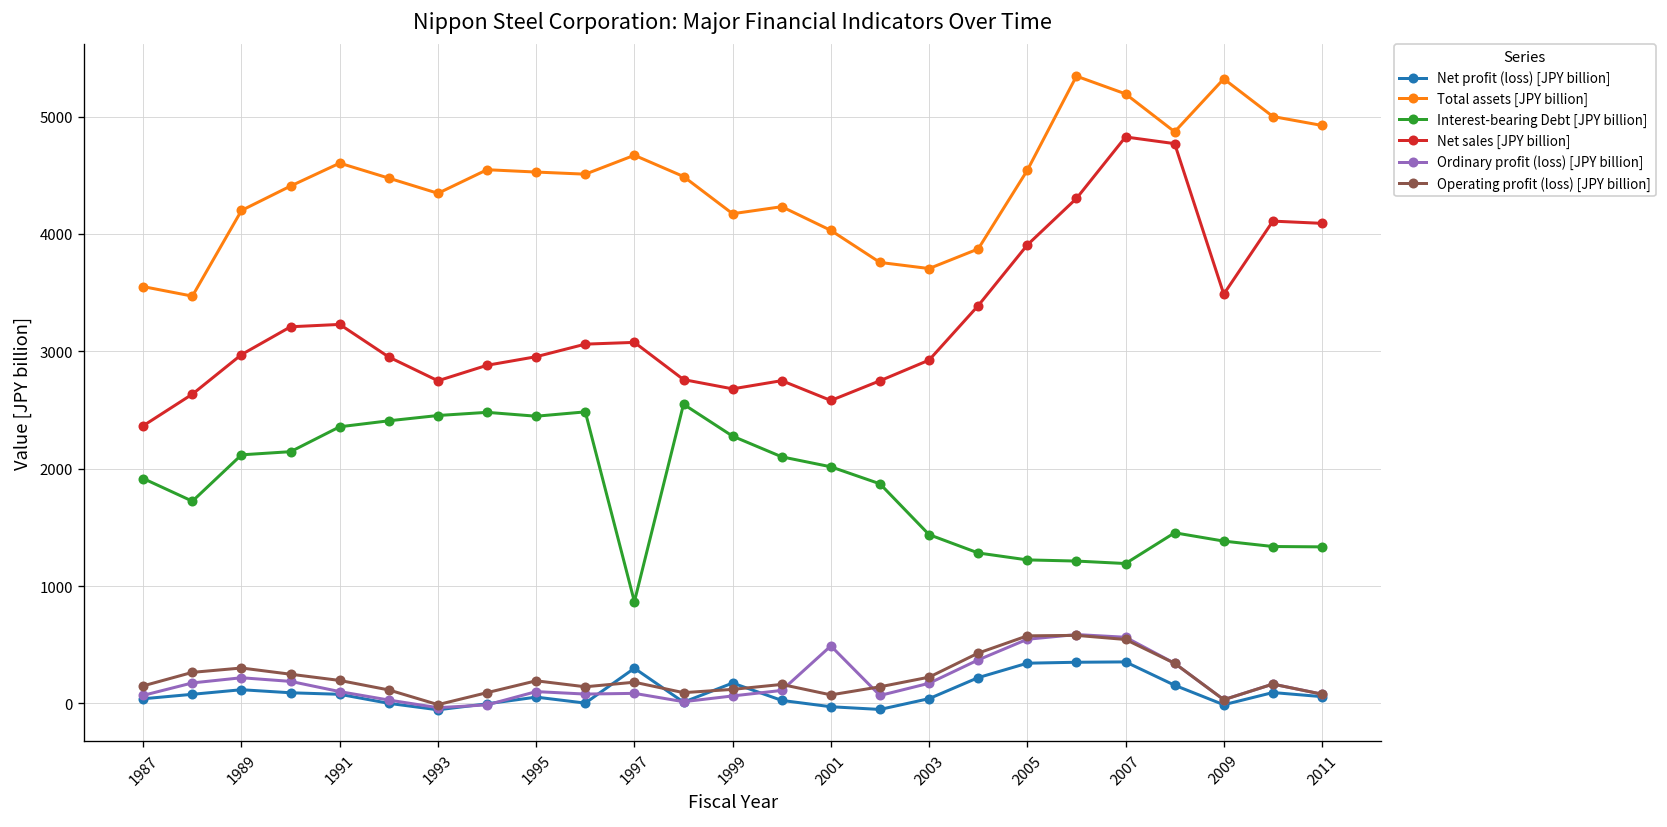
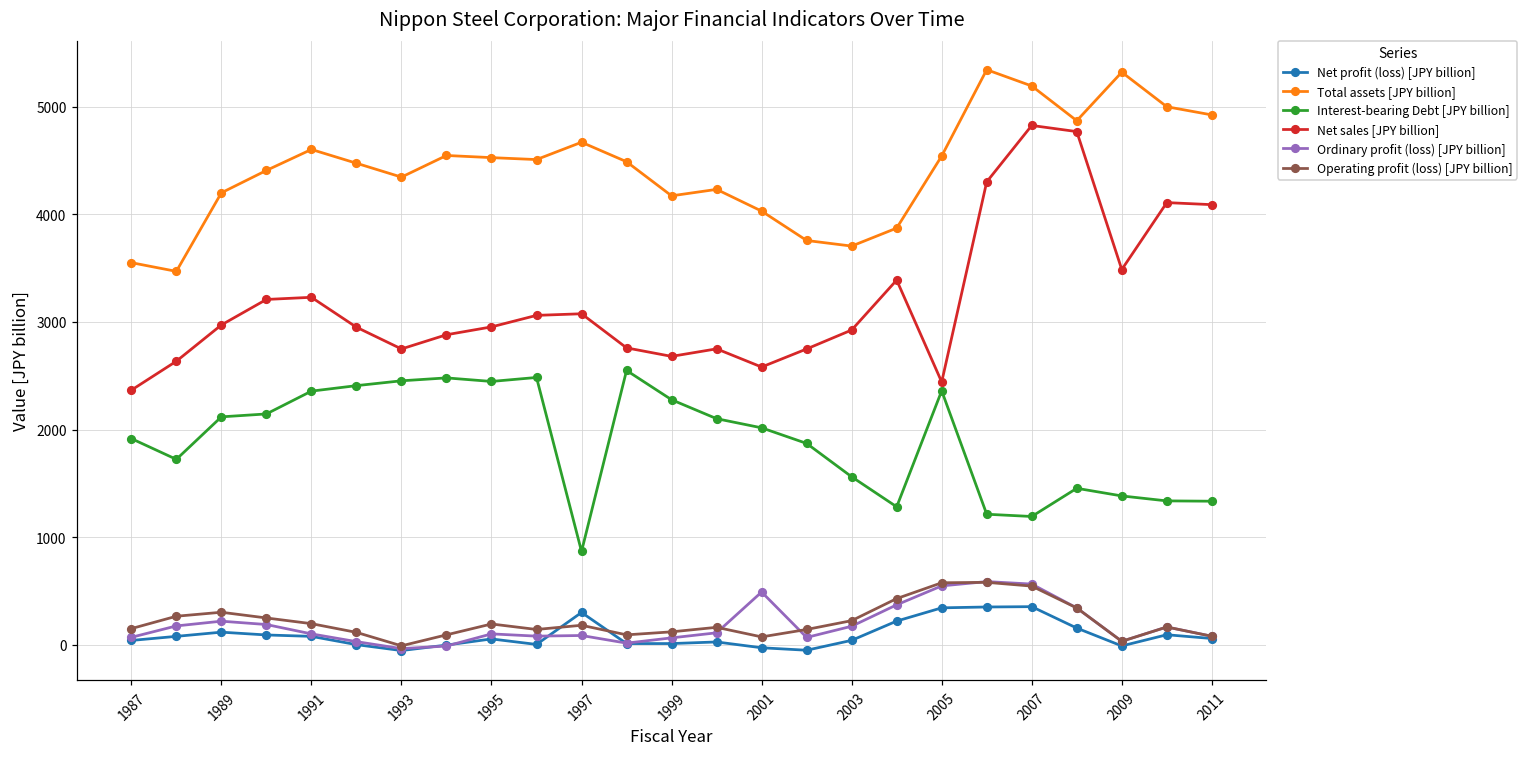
Net profit (loss) [JPY billion], 1999: 200 -> 0
Interest-bearing Debt [JPY billion], 2003: 1400 -> 1600
Interest-bearing Debt [JPY billion], 2005: 1200 -> 2400
Net sales [JPY billion], 2005: 3900 -> 2400
